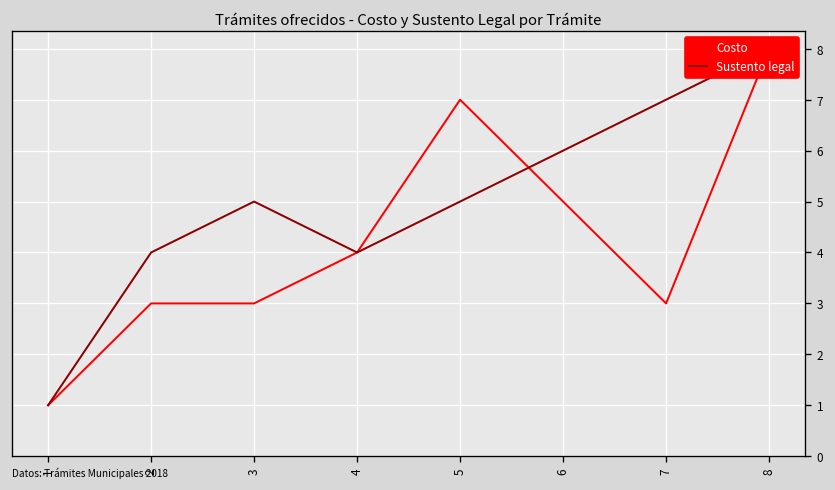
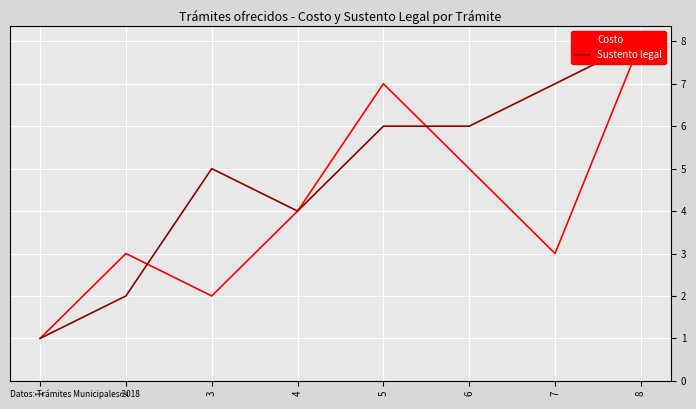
Sustento legal, 2: 4 -> 2
Costo, 3: 3 -> 2
Sustento legal, 5: 5 -> 6
